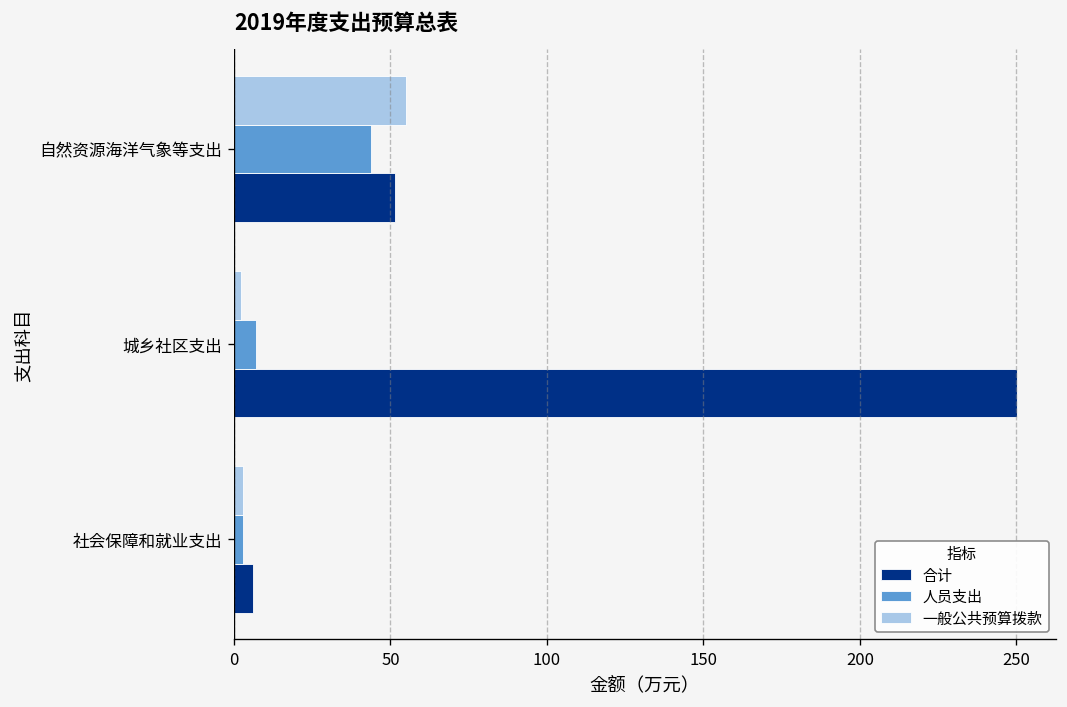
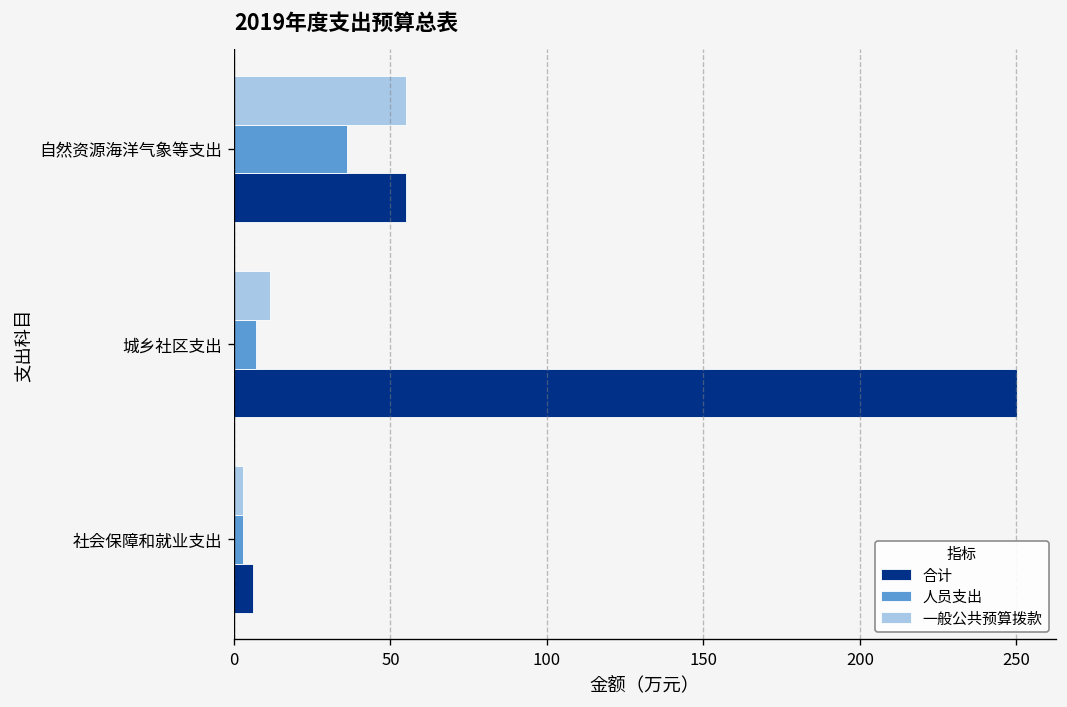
人员支出, 自然资源海洋气象等支出: 44 -> 36
合计, 自然资源海洋气象等支出: 51 -> 55
一般公共预算拨款, 城乡社区支出: 2 -> 12
